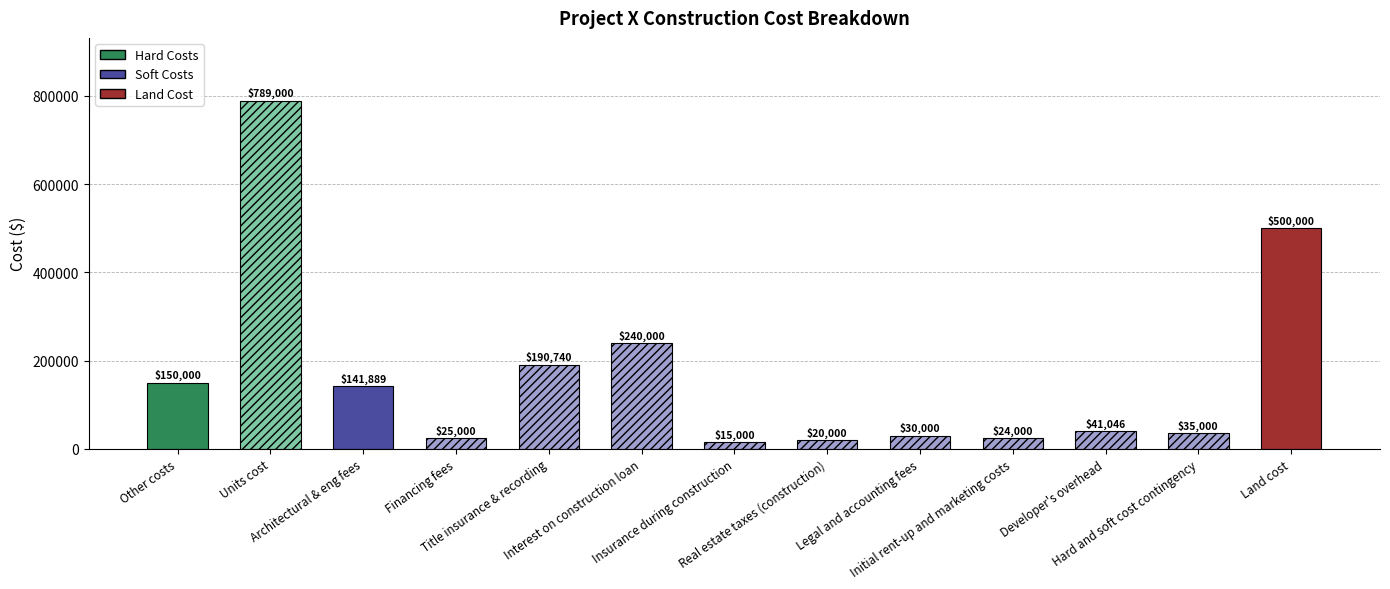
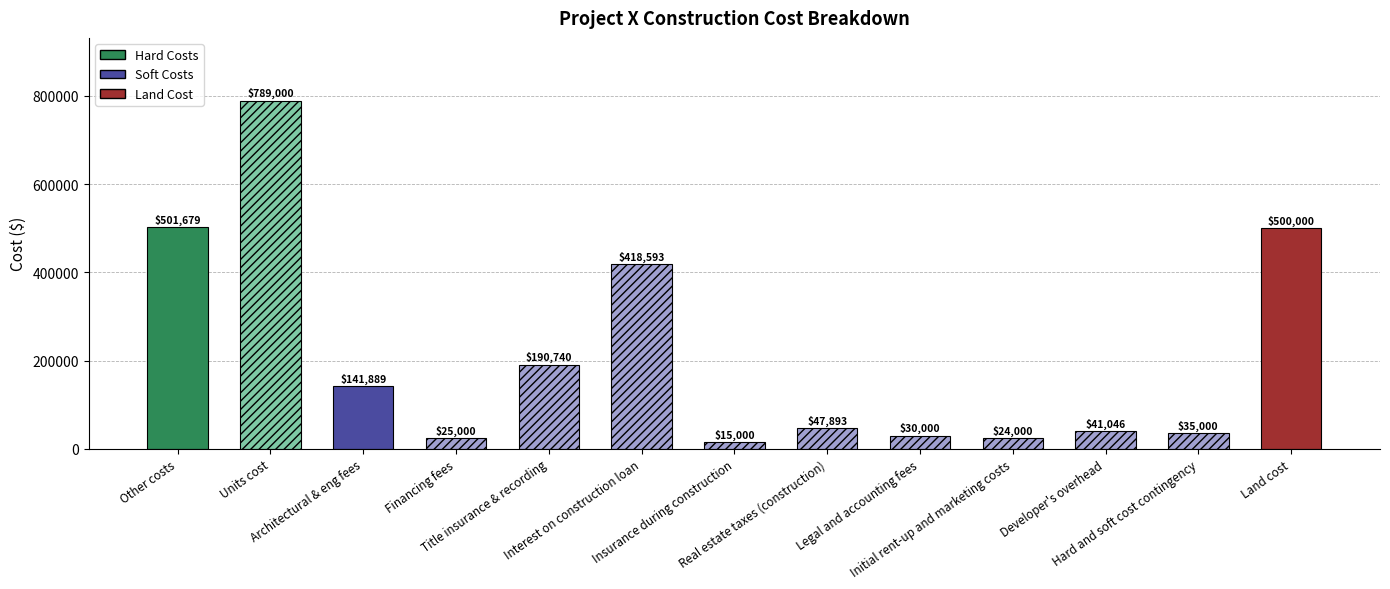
Other costs: $150,000 -> $501,679
Interest on construction loan: $240,000 -> $418,593
Real estate taxes (construction): $20,000 -> $47,893
